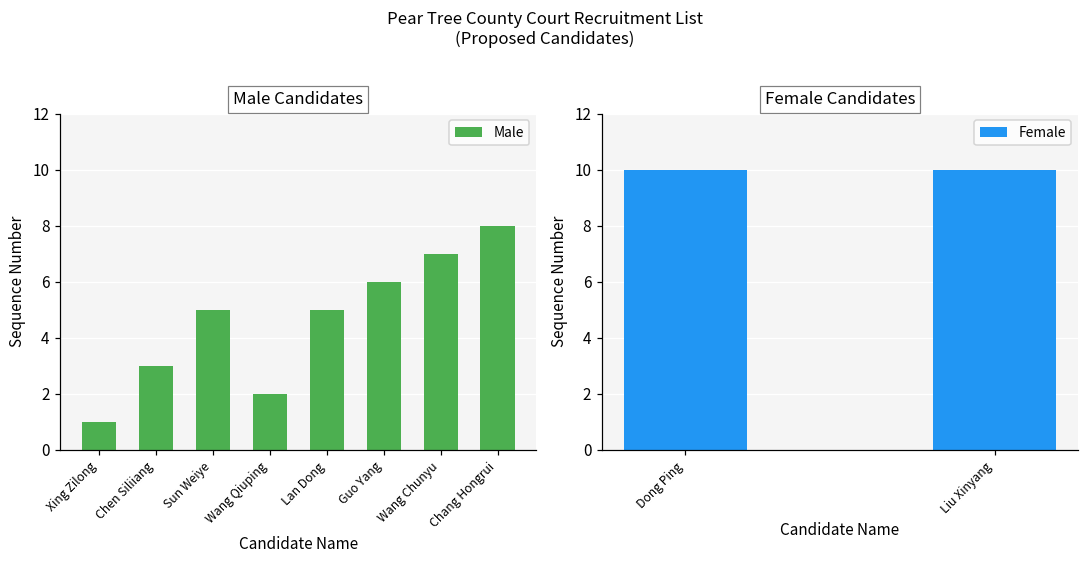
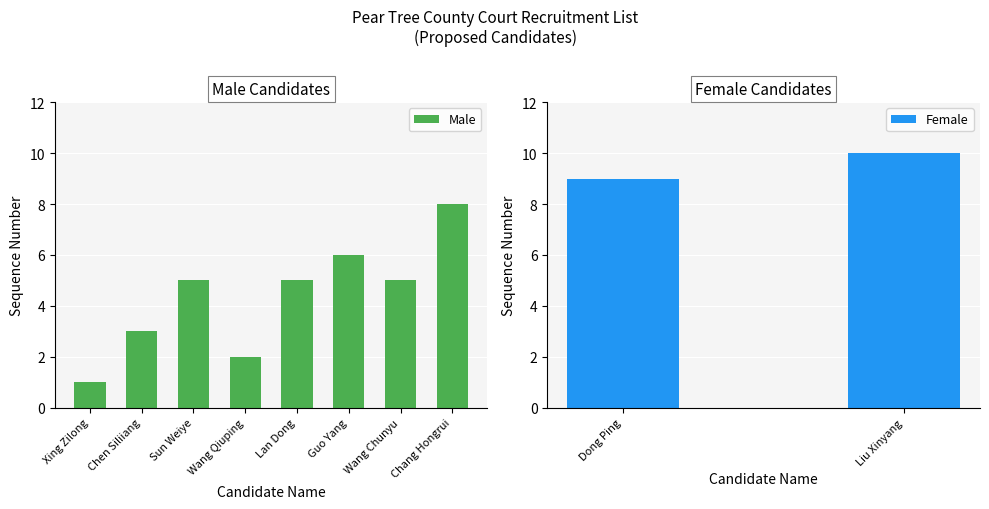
Male Candidates, Wang Chunyu: 7 -> 5
Female Candidates, Dong Ping: 10 -> 9
